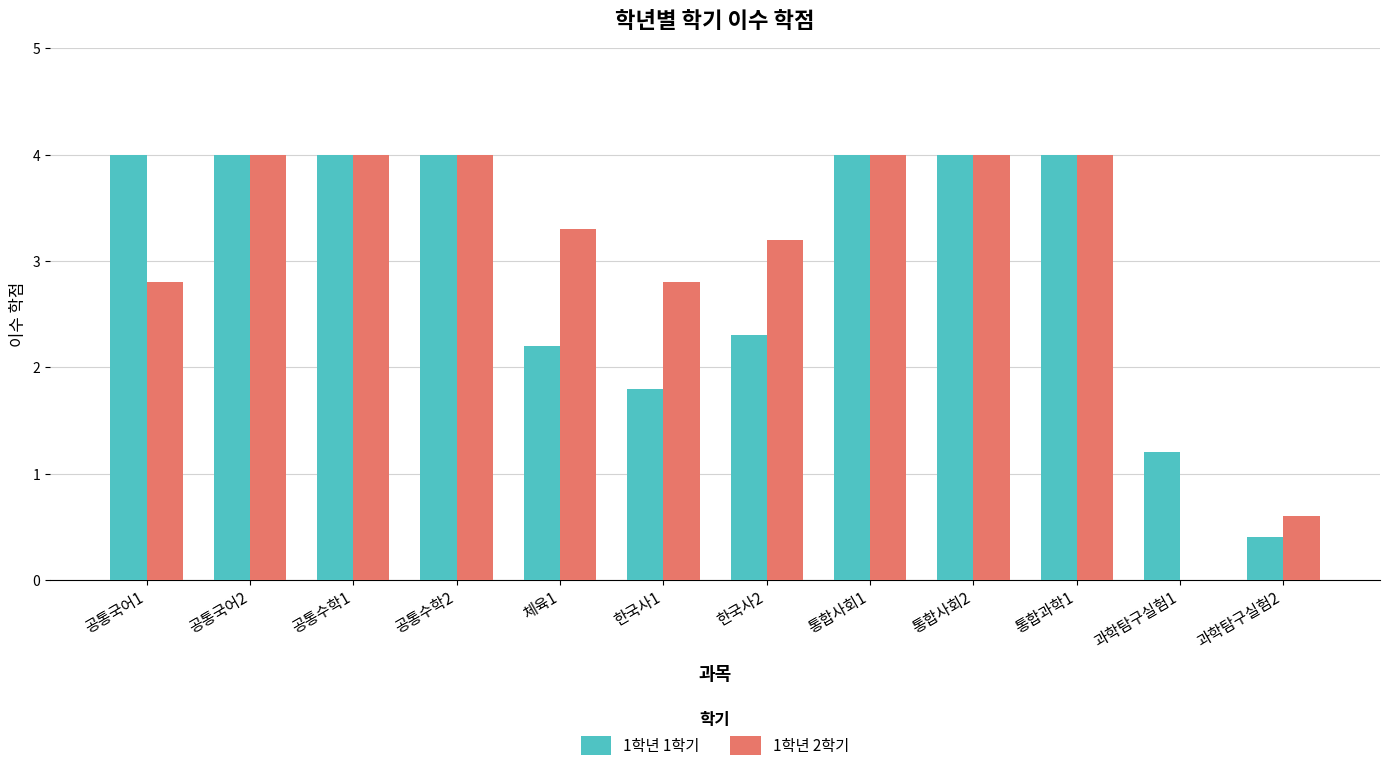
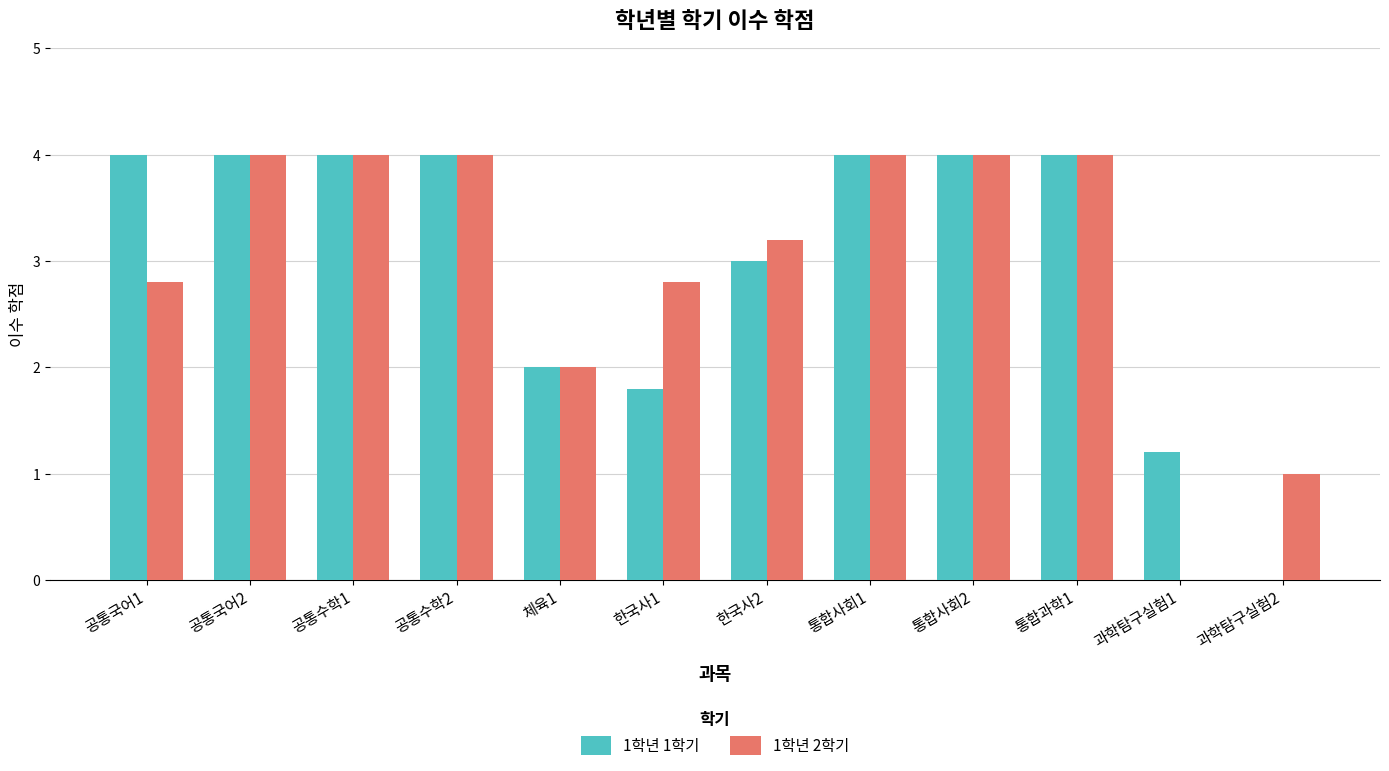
1학년 1학기, 체육1: 2.2 -> 2.0
1학년 2학기, 체육1: 3.3 -> 2.0
1학년 1학기, 한국사2: 2.3 -> 3.0
1학년 1학기, 과학탐구실험2: 0.4 -> 0.0
1학년 2학기, 과학탐구실험2: 0.6 -> 1.0
